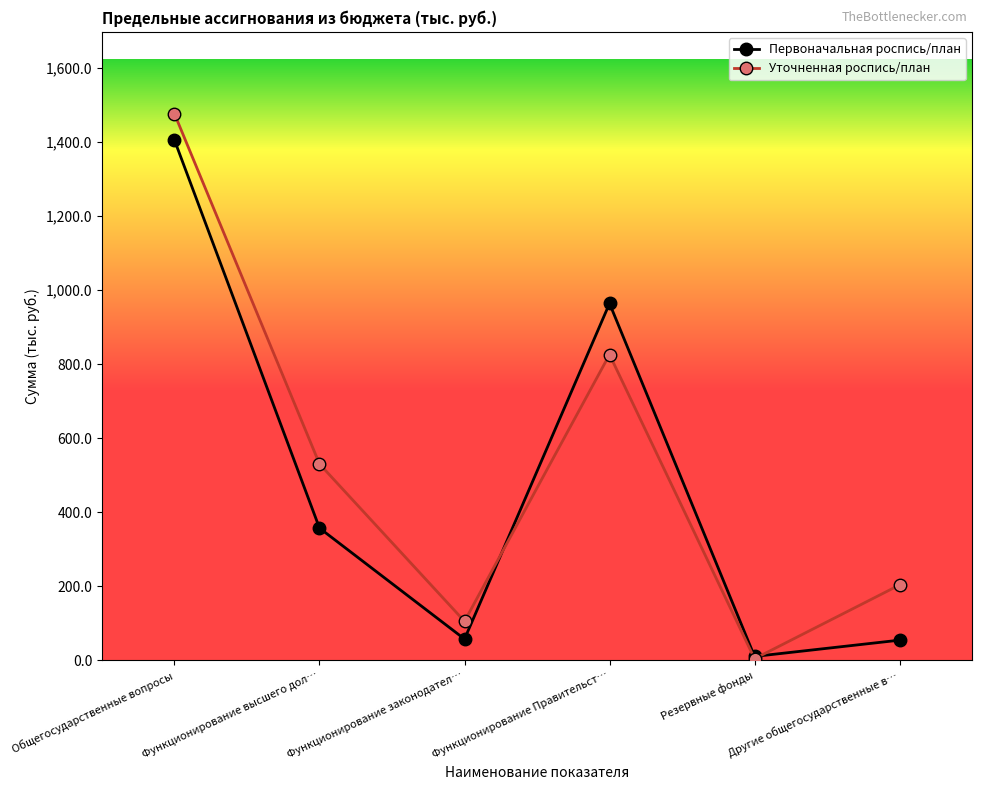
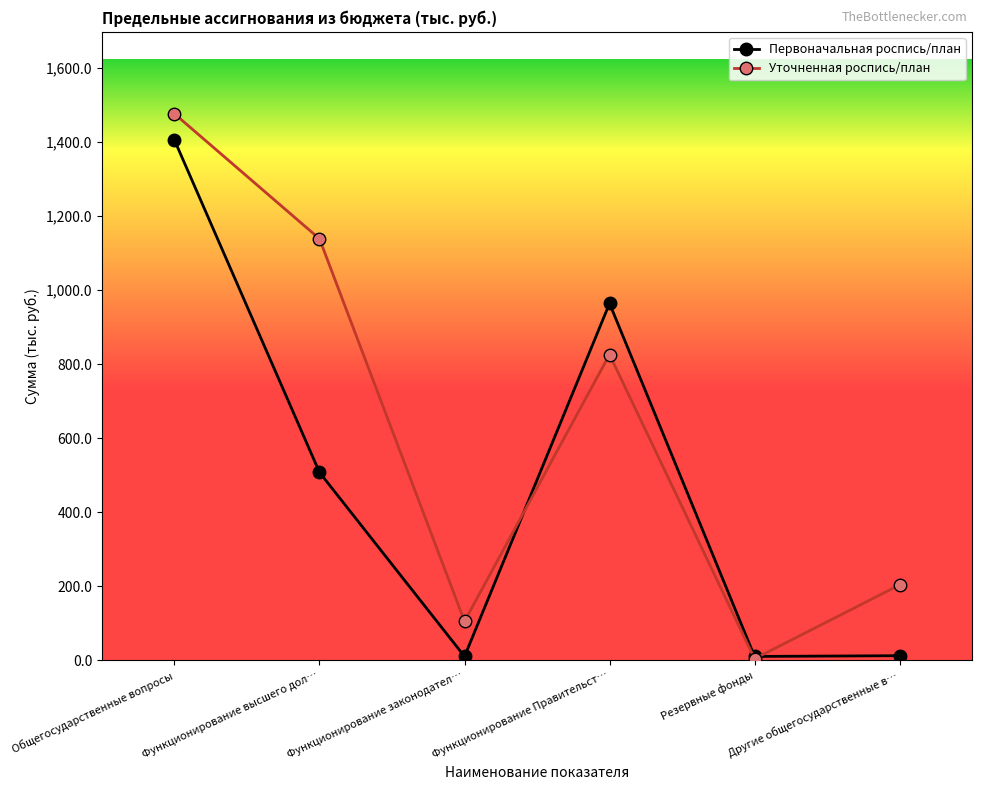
Первоначальная роспись/план, Функционирование высшего дол…: 360 -> 510
Уточненная роспись/план, Функционирование высшего дол…: 530 -> 1,140
Первоначальная роспись/план, Функционирование законодател…: 60 -> 10
Первоначальная роспись/план, Другие общегосударственные в…: 50 -> 10
